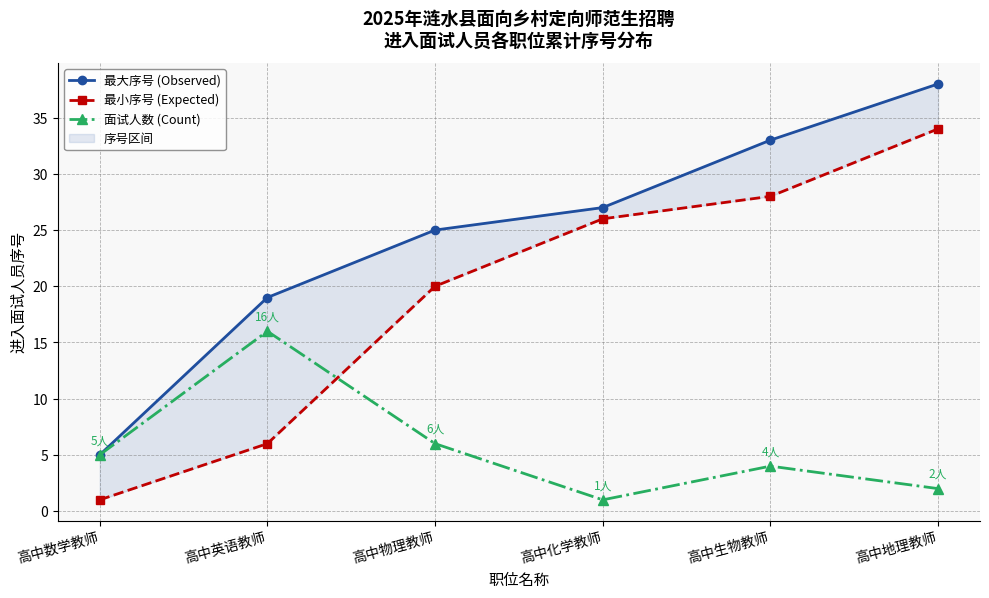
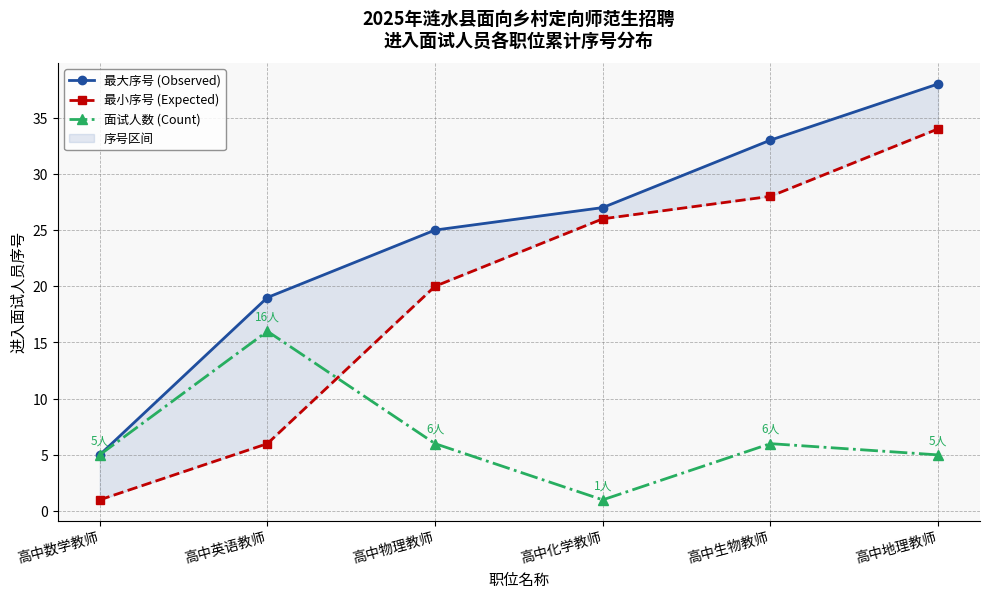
面试人数 (Count), 高中生物教师: 4人 -> 6人
面试人数 (Count), 高中地理教师: 2人 -> 5人
